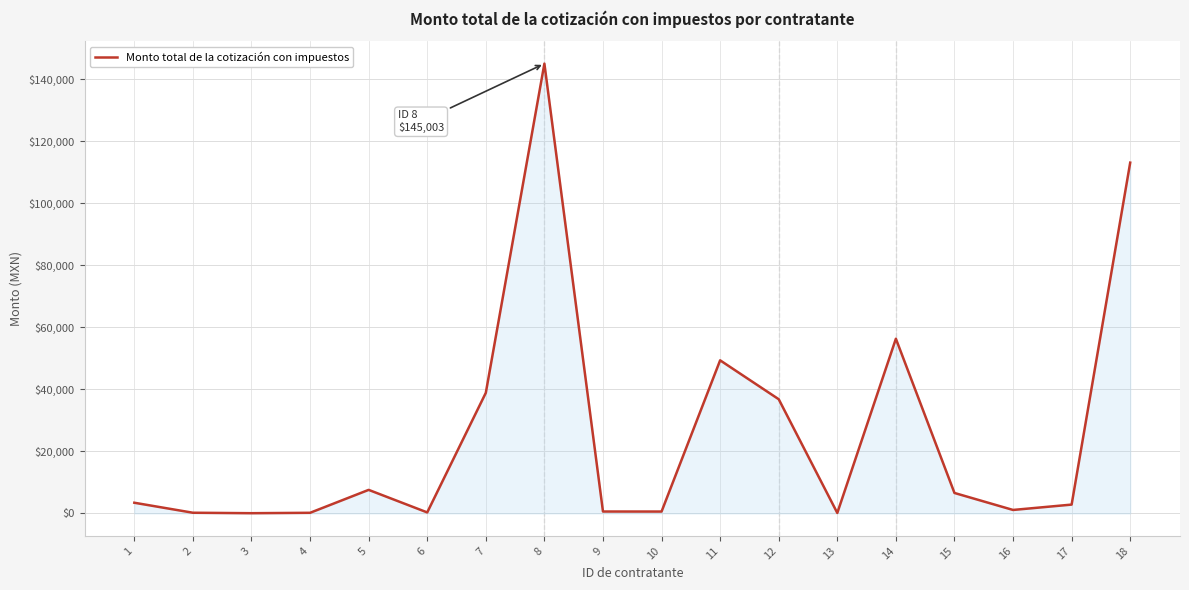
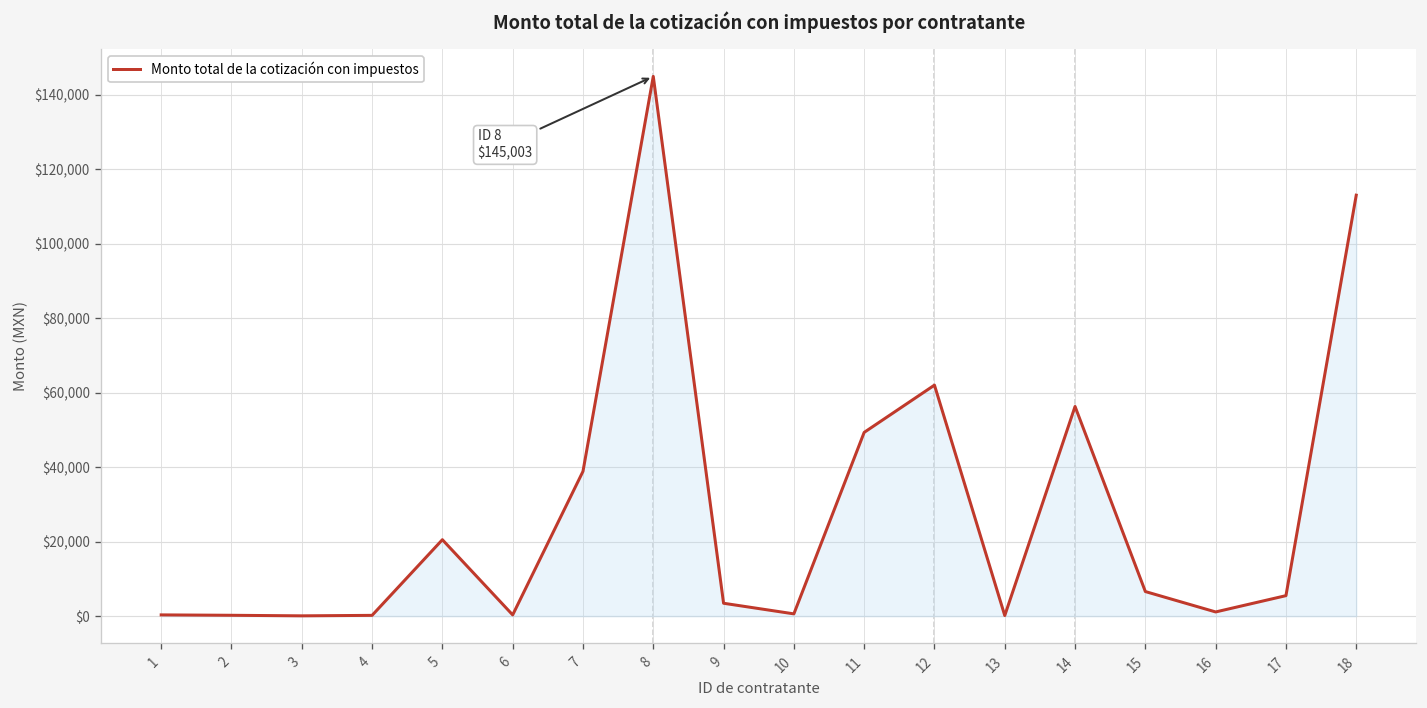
1: $3,000 -> $0
5: $8,000 -> $21,000
9: $1,000 -> $3,000
12: $37,000 -> $62,000
17: $3,000 -> $5,000
